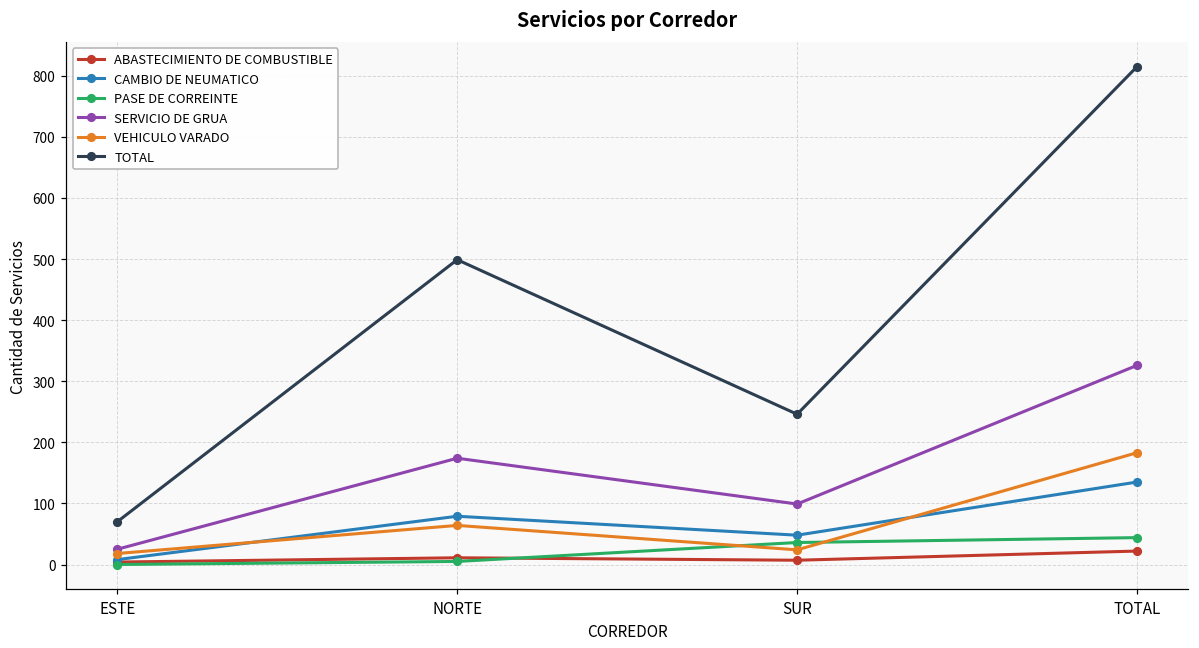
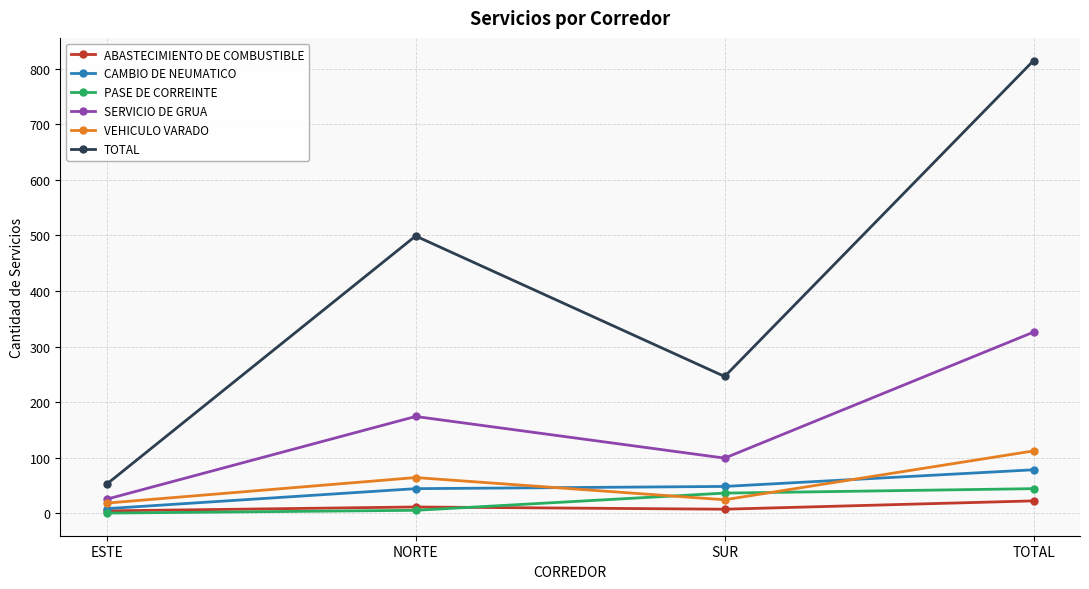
TOTAL, ESTE: 70 -> 50
CAMBIO DE NEUMATICO, NORTE: 80 -> 40
CAMBIO DE NEUMATICO, TOTAL: 140 -> 80
VEHICULO VARADO, TOTAL: 180 -> 110
